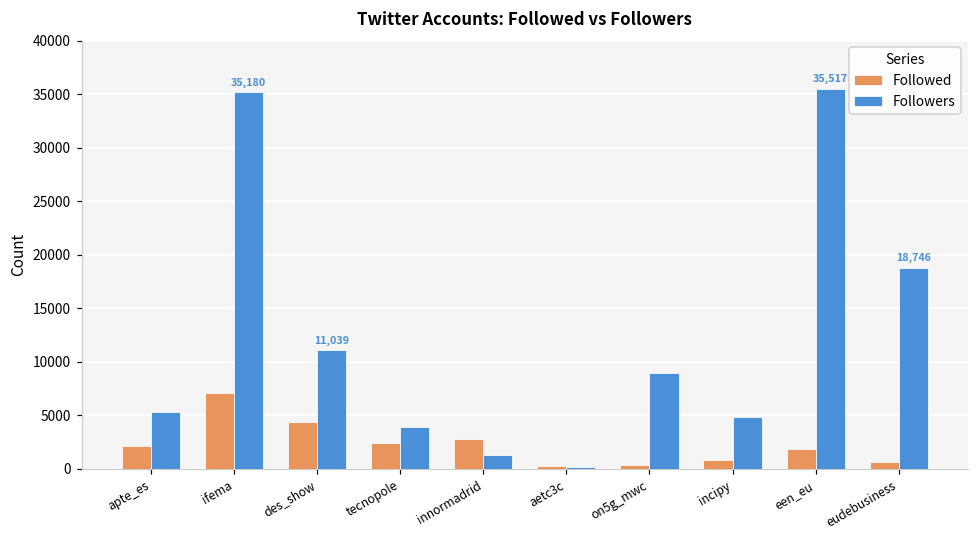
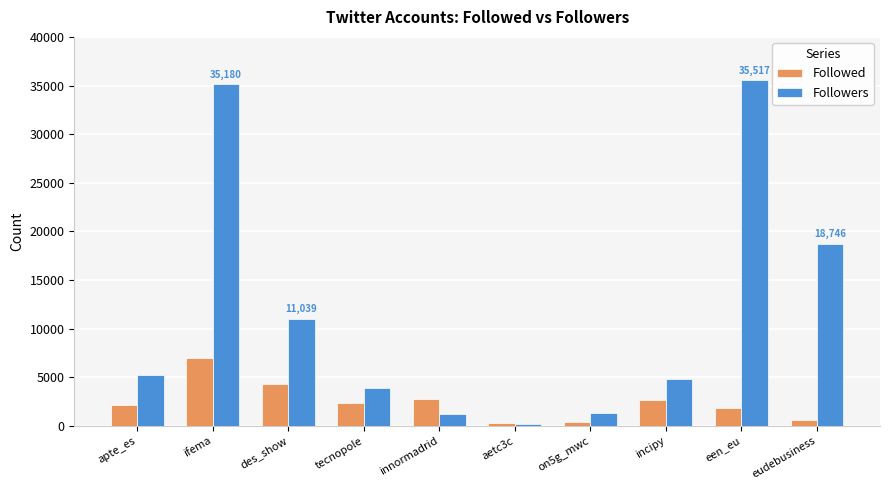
Followers, on5g_mwc: 9000 -> 1000
Followed, incipy: 1000 -> 3000
